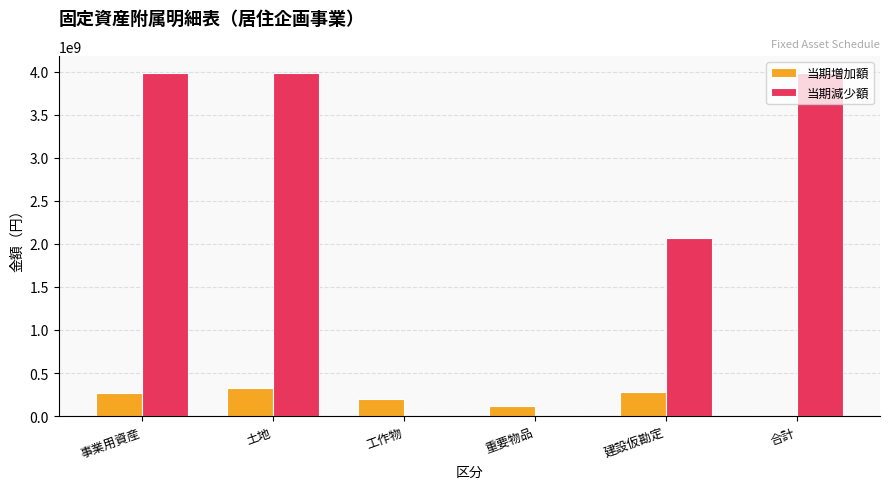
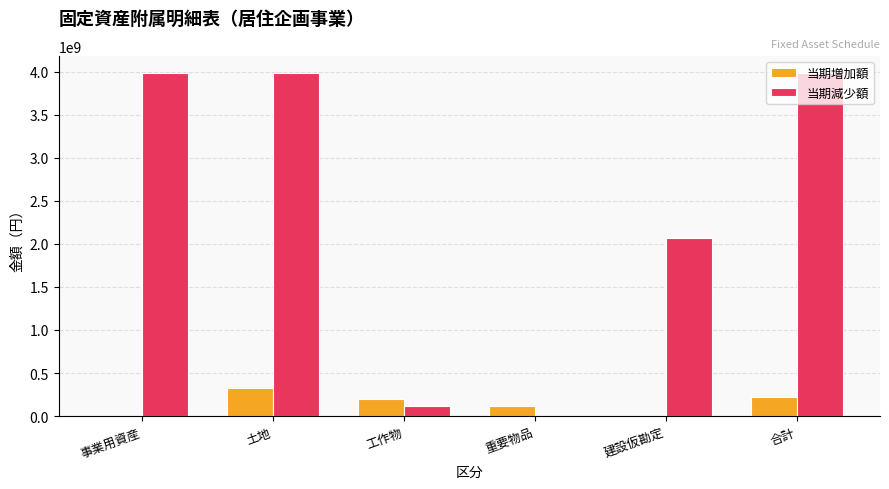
当期増加額, 事業用資産: 300000000 -> 0
当期減少額, 工作物: 0 -> 100000000
当期増加額, 建設仮勘定: 300000000 -> 0
当期増加額, 合計: 0 -> 200000000
